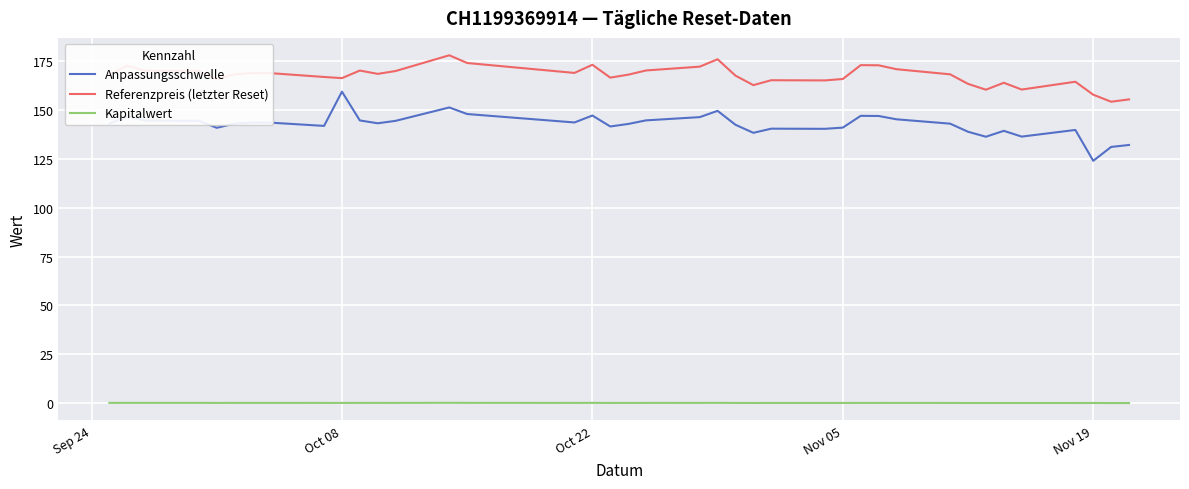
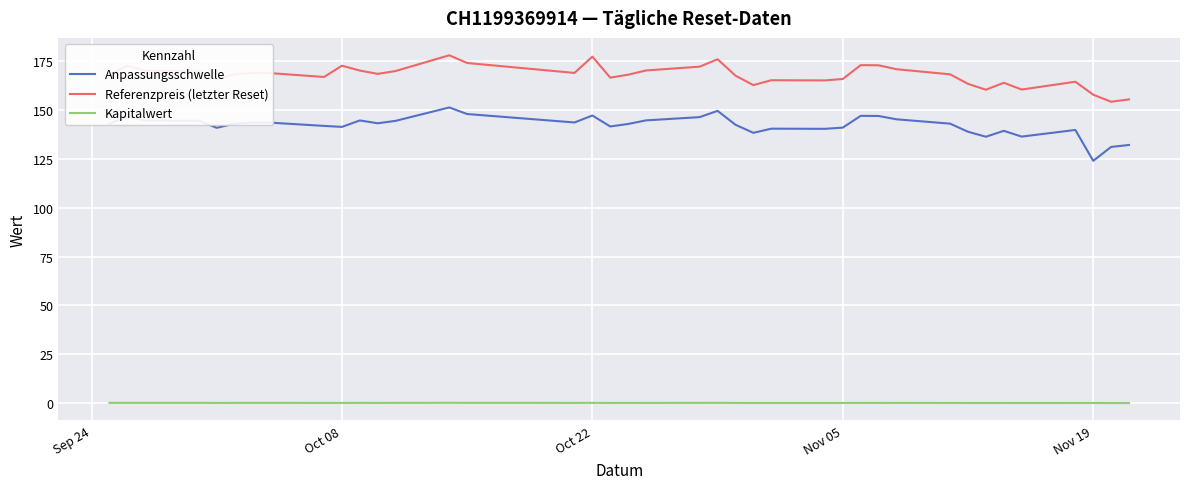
Anpassungsschwelle, Oct 08: 159 -> 141
Referenzpreis (letzter Reset), Oct 08: 166 -> 173
Referenzpreis (letzter Reset), Oct 22: 173 -> 177
